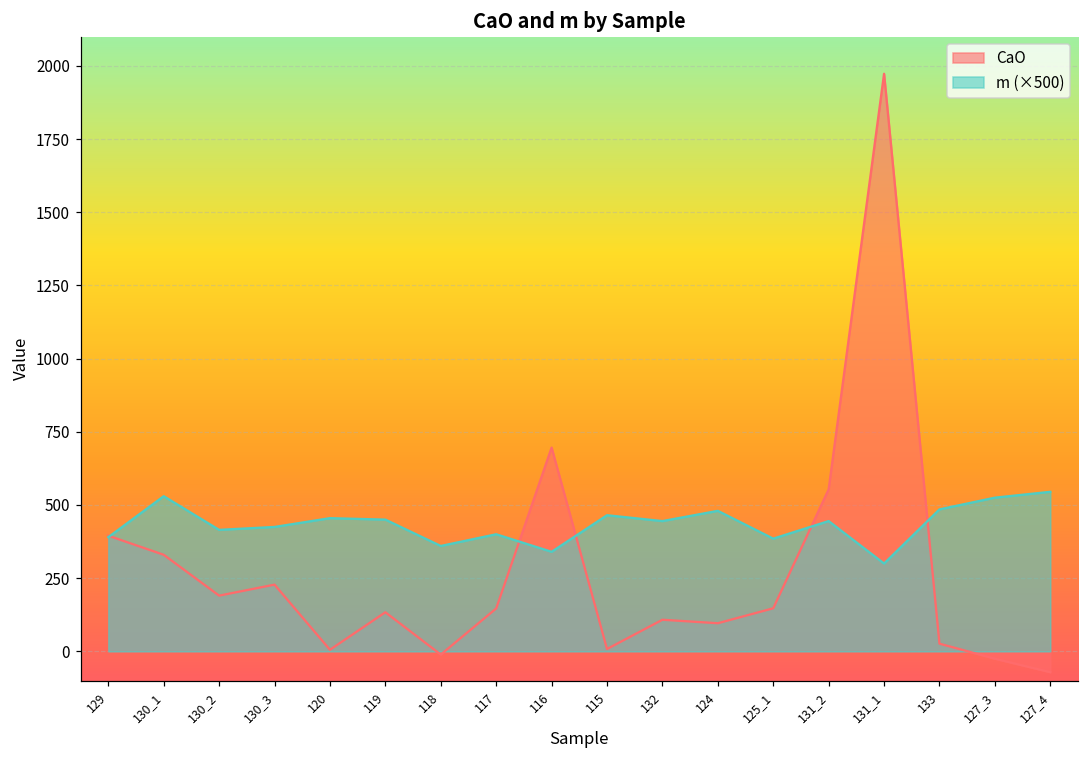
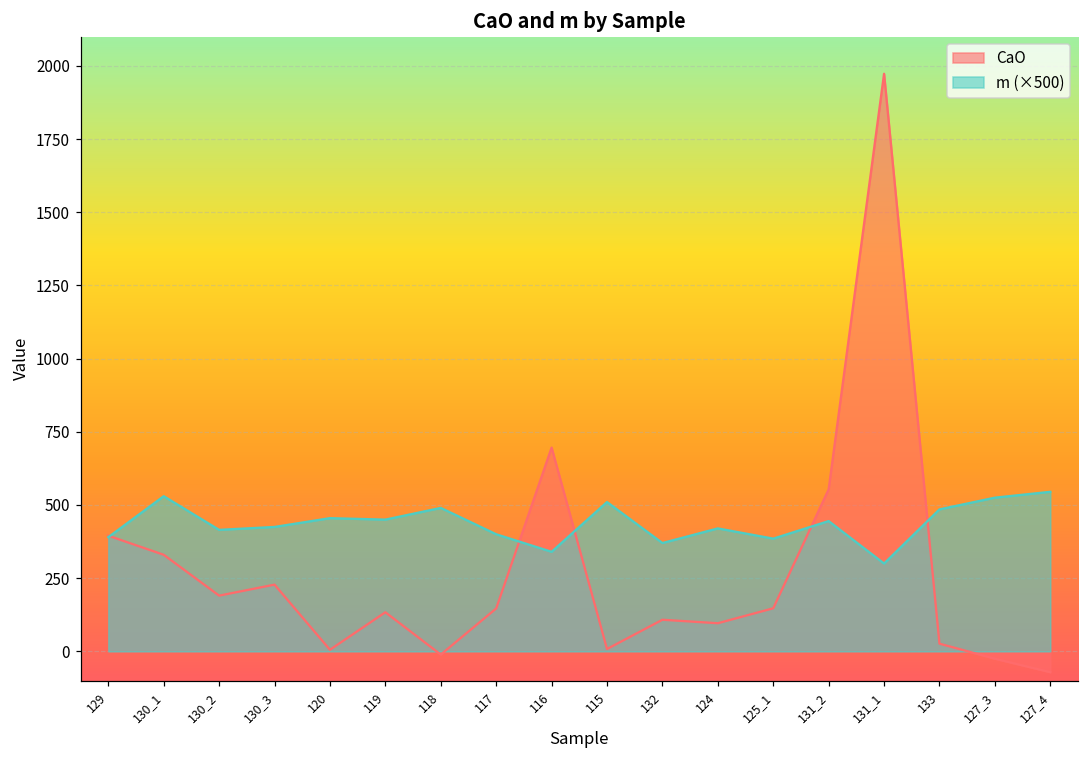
m (×500), 118: 360 -> 490
m (×500), 115: 470 -> 510
m (×500), 132: 450 -> 370
m (×500), 124: 480 -> 420
